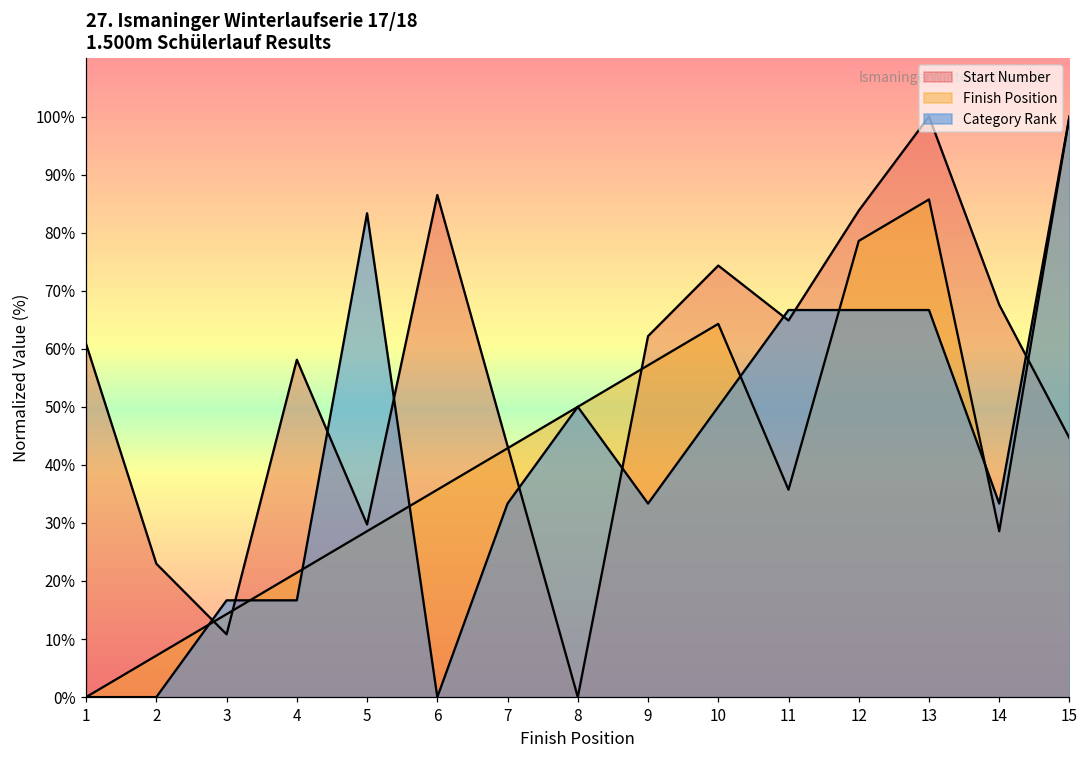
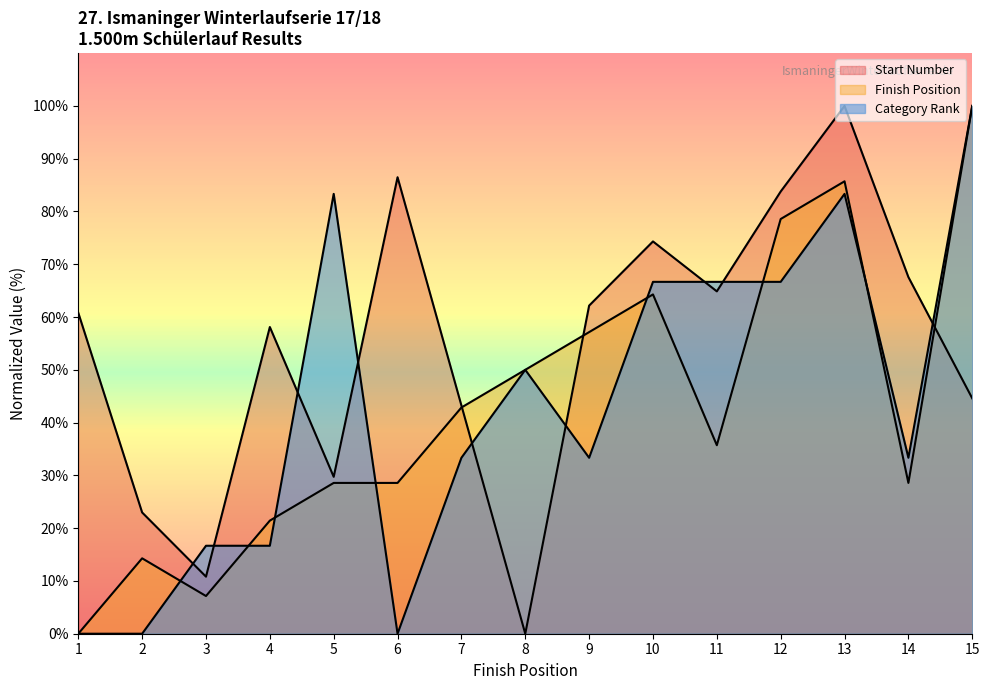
Finish Position, 2: 7% -> 14%
Finish Position, 3: 14% -> 7%
Finish Position, 6: 36% -> 29%
Category Rank, 10: 50% -> 67%
Category Rank, 13: 67% -> 83%
